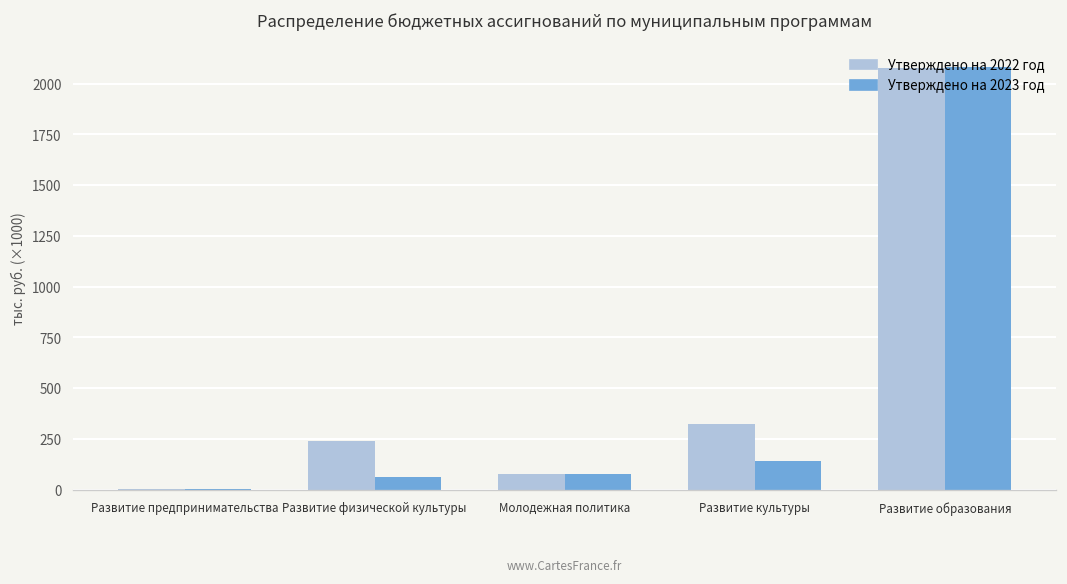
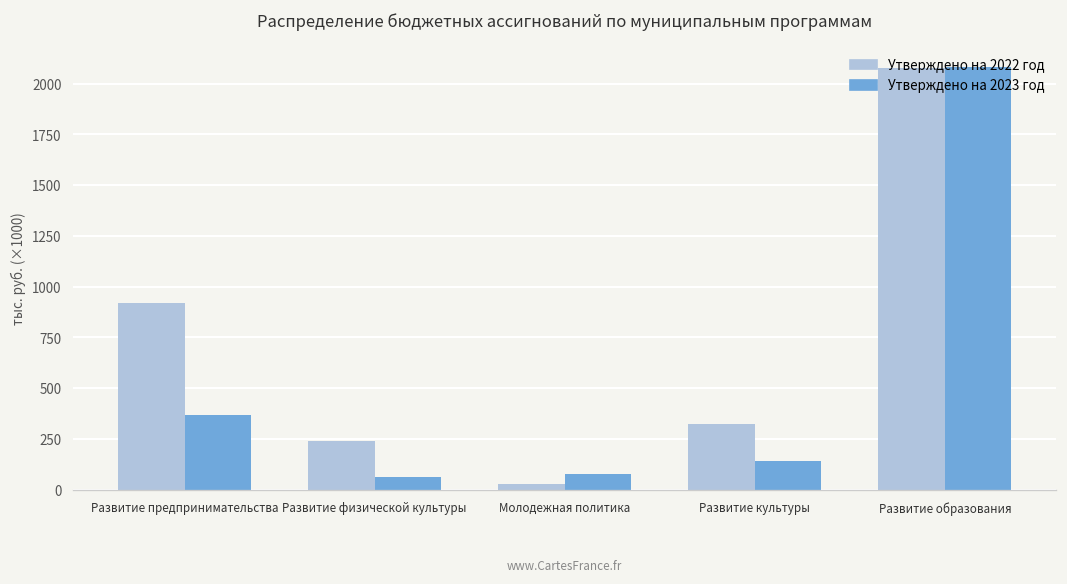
Утверждено на 2022 год, Развитие предпринимательства: 0 -> 920
Утверждено на 2023 год, Развитие предпринимательства: 0 -> 370
Утверждено на 2022 год, Молодежная политика: 80 -> 30
